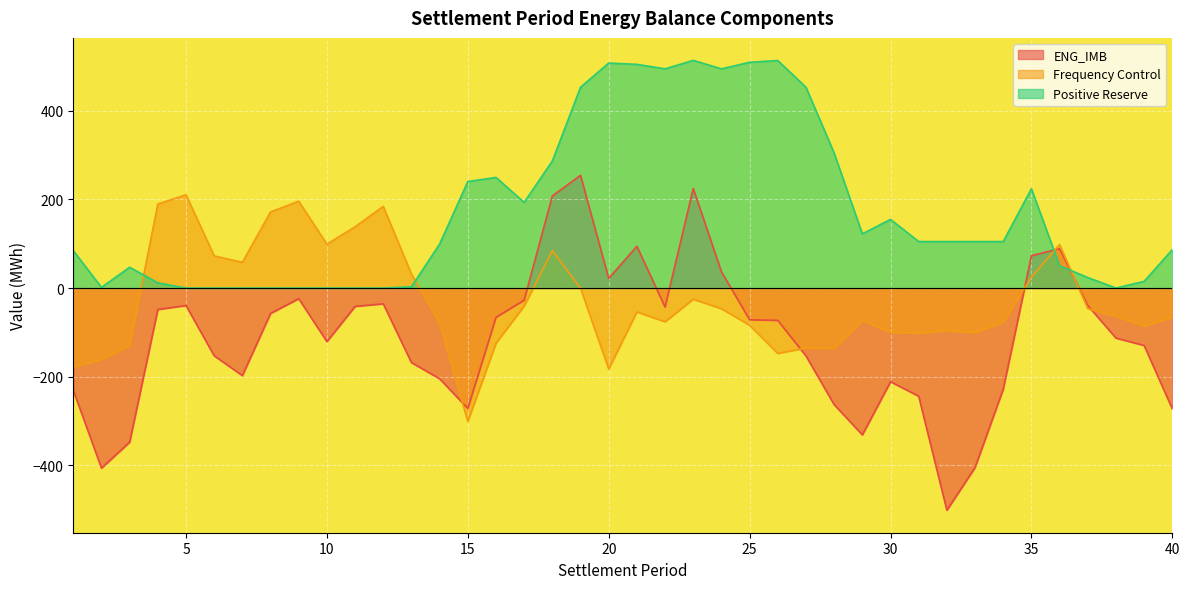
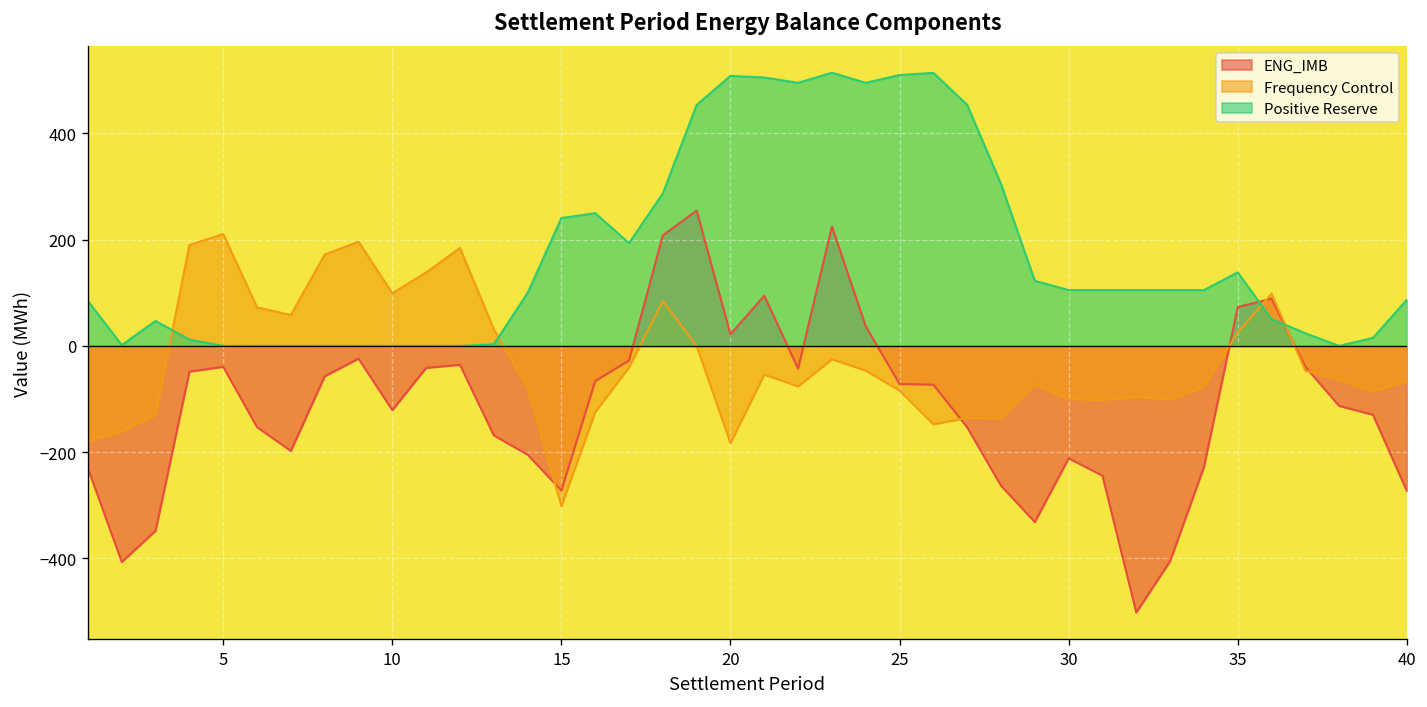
Positive Reserve, 30: 160 -> 110
Positive Reserve, 35: 220 -> 140
